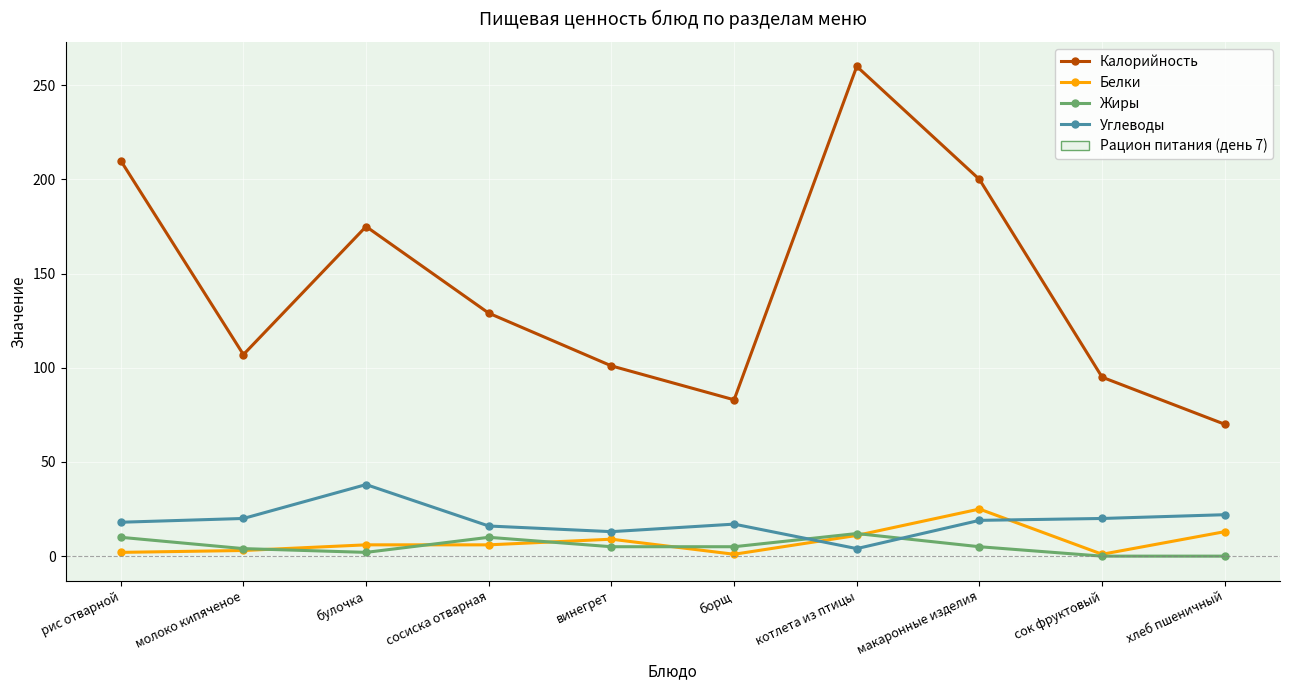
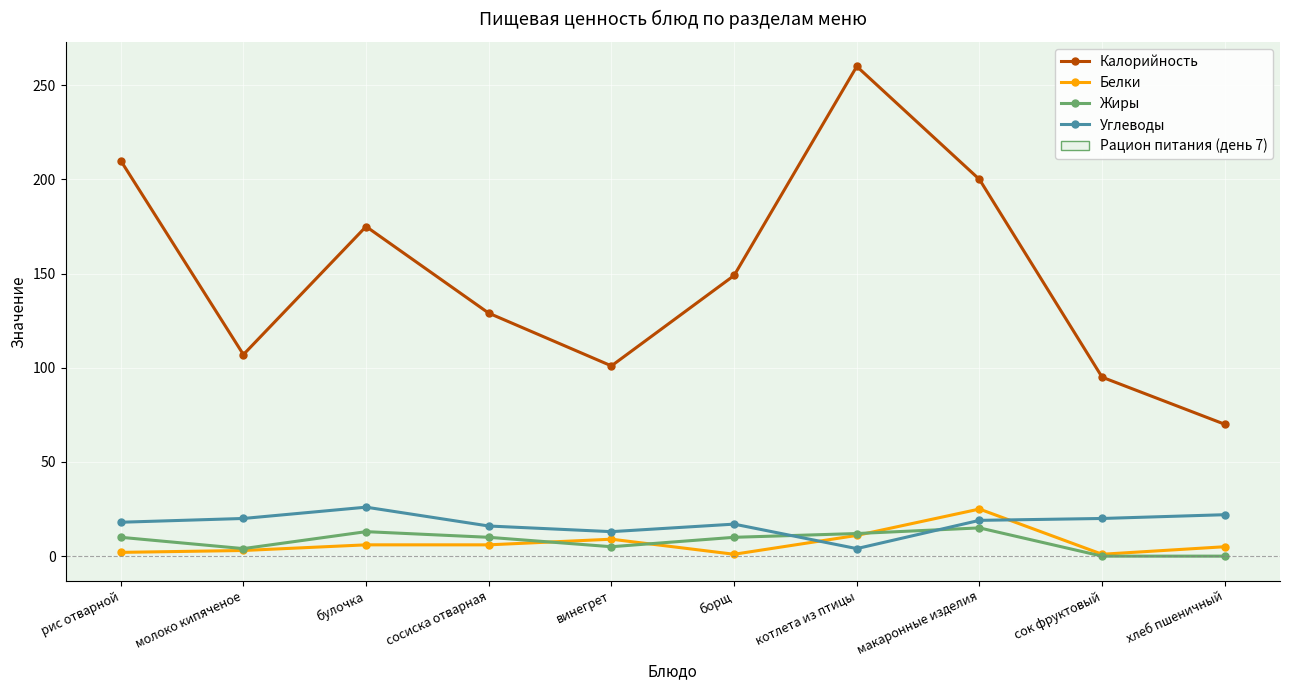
Жиры, булочка: 2 -> 13
Углеводы, булочка: 38 -> 26
Калорийность, борщ: 83 -> 149
Жиры, борщ: 5 -> 10
Жиры, макаронные изделия: 5 -> 15
Белки, хлеб пшеничный: 13 -> 5
